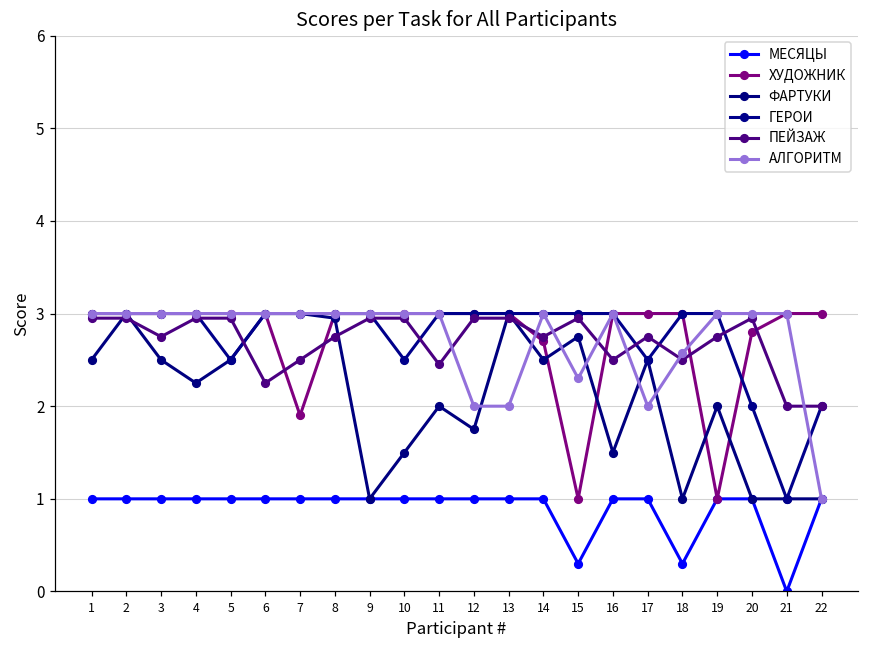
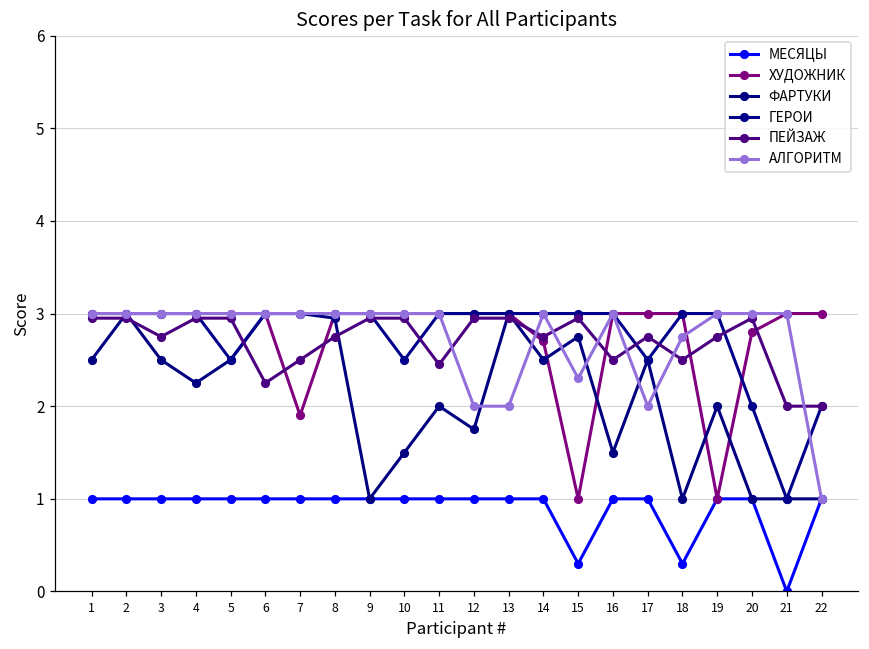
АЛГОРИТМ, 18: 2.6 -> 2.8
